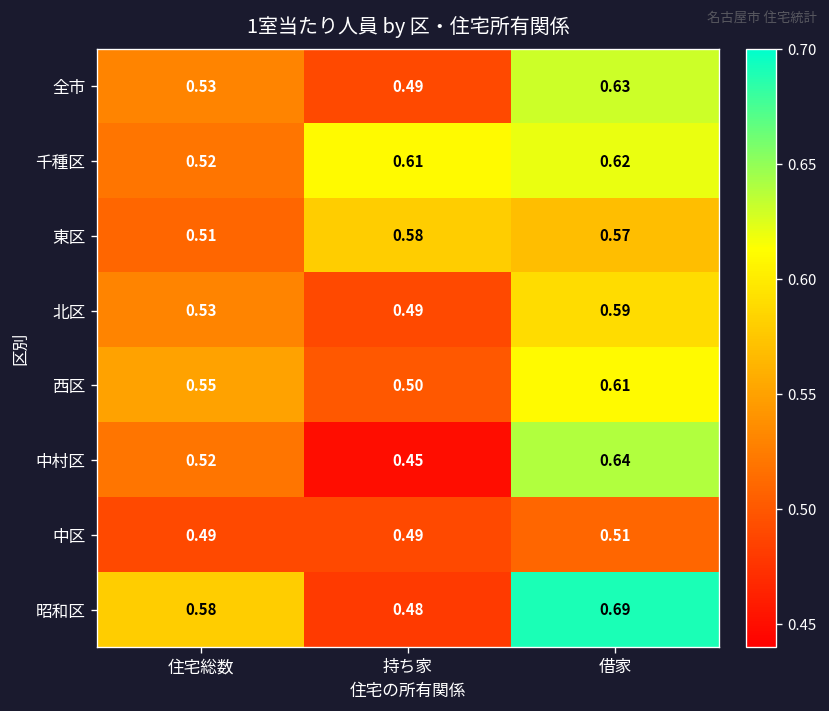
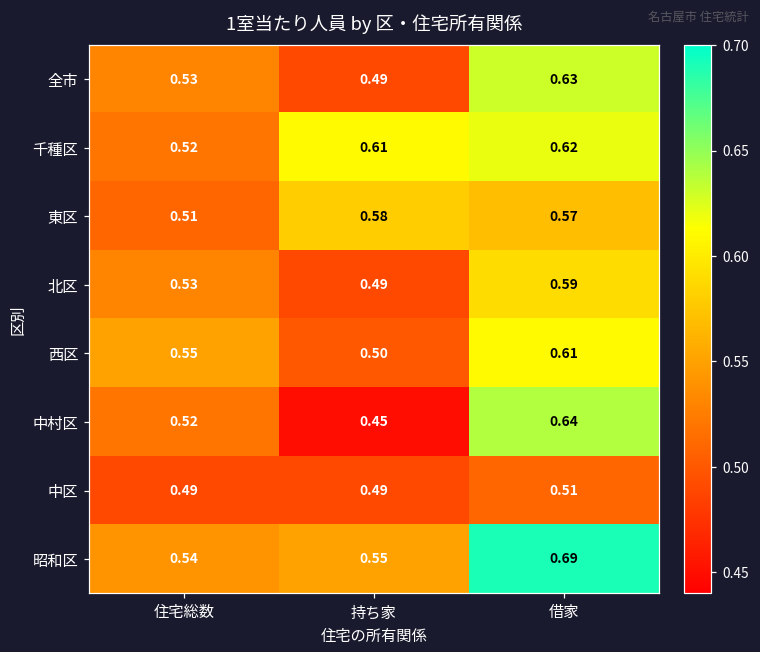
昭和区, 住宅総数: 0.58 -> 0.54
昭和区, 持ち家: 0.48 -> 0.55
